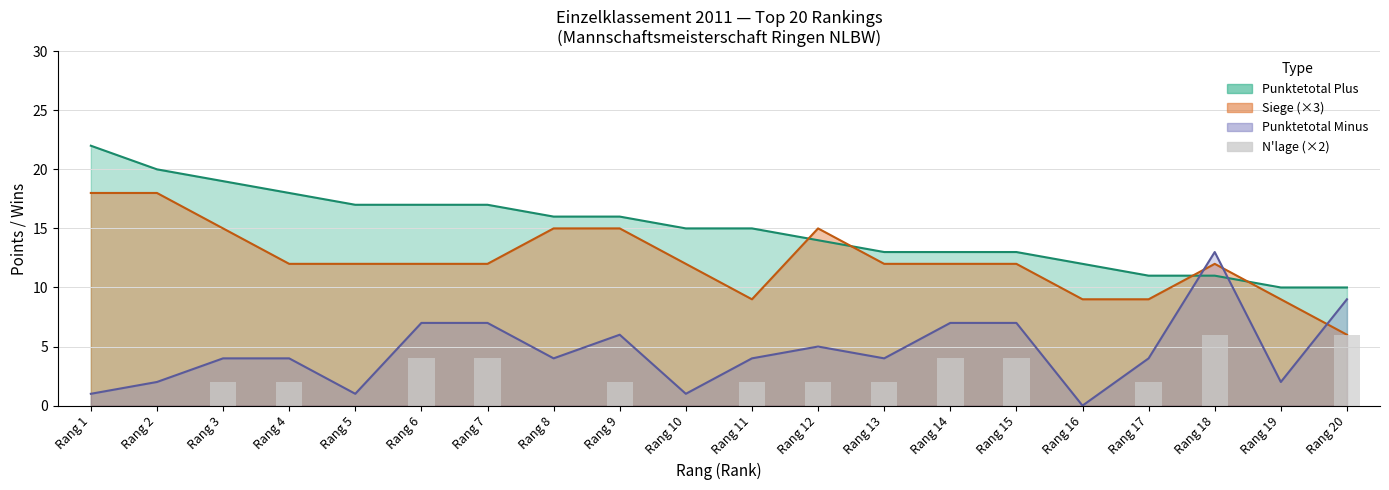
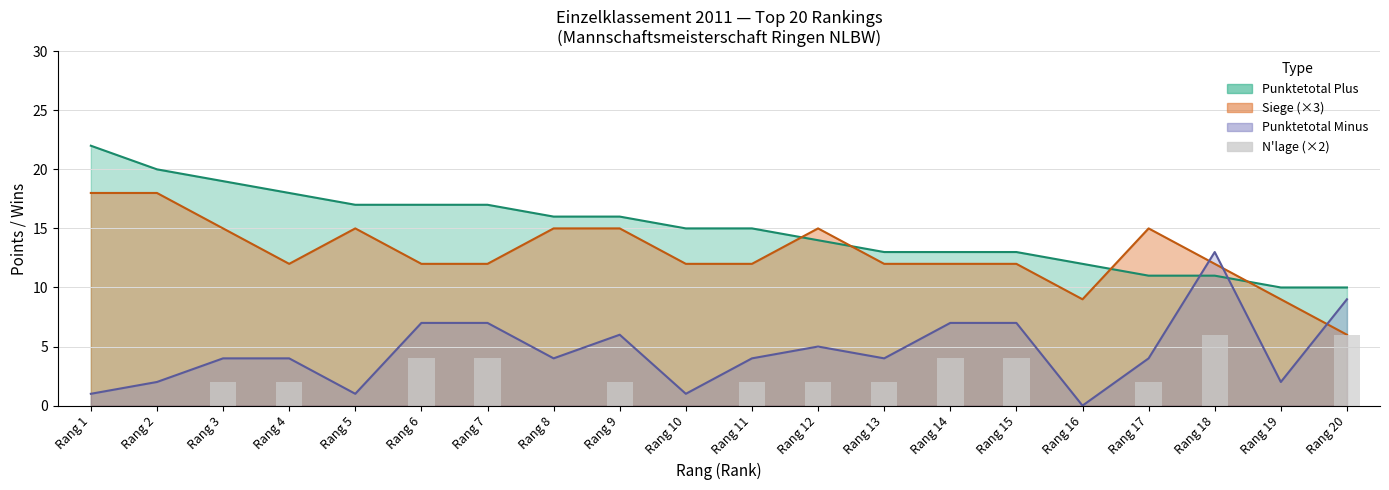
Siege (×3), Rang 5: 12.0 -> 15.0
Siege (×3), Rang 11: 9.0 -> 12.0
Siege (×3), Rang 17: 9.0 -> 15.0
